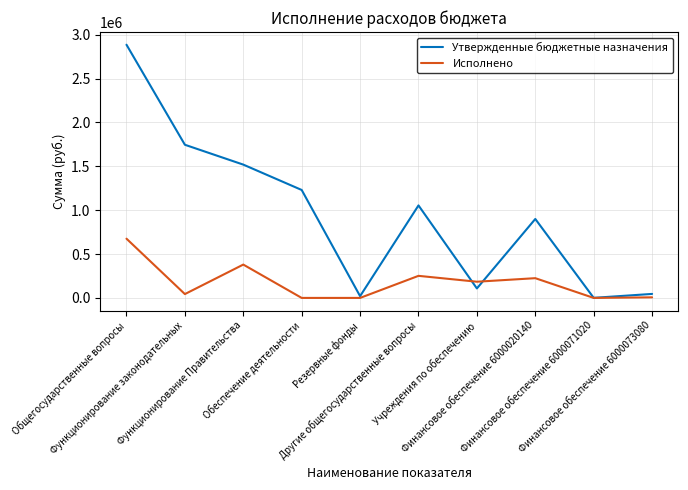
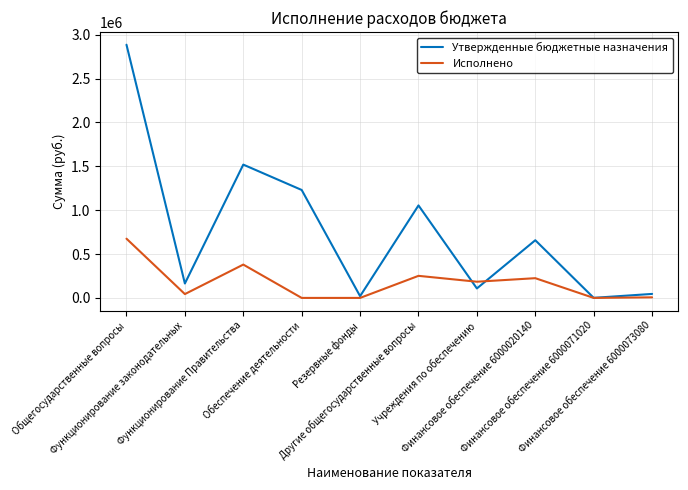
Утвержденные бюджетные назначения, Функционирование законодательных: 1700000 -> 200000
Утвержденные бюджетные назначения, Финансовое обеспечение 6000020140: 900000 -> 700000
